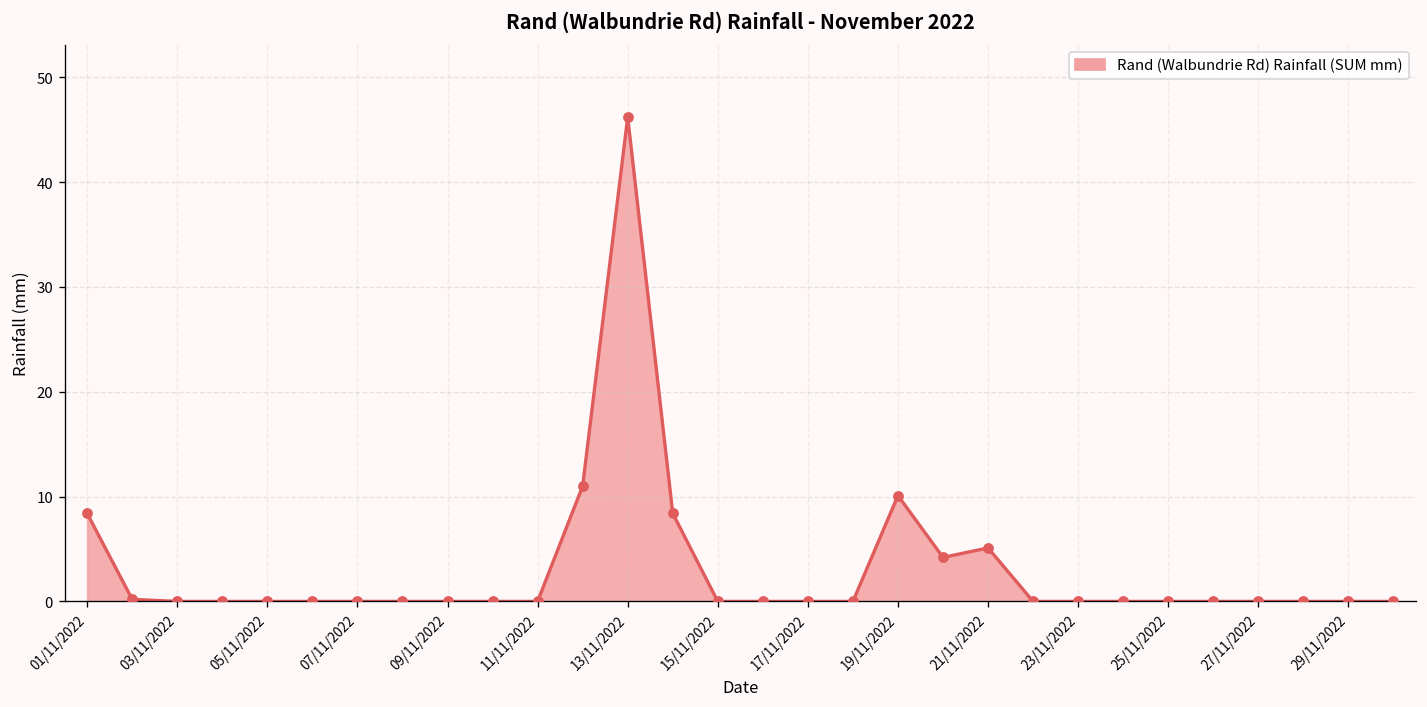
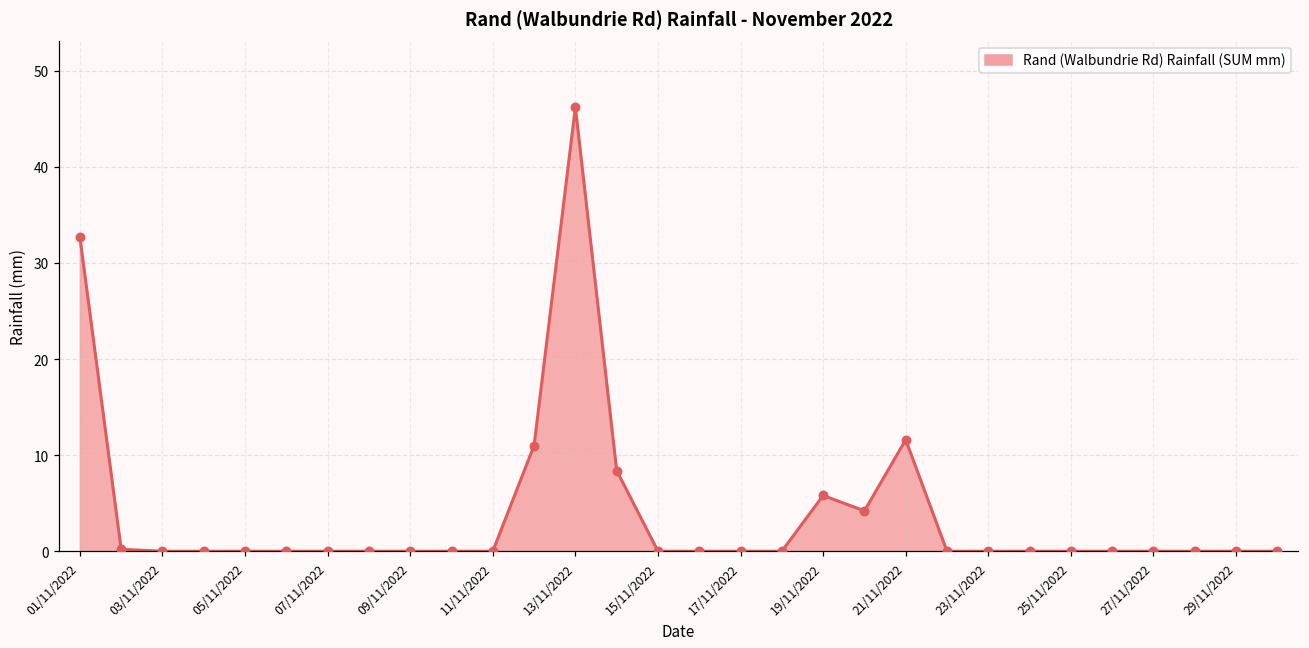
01/11/2022: 8 -> 33
19/11/2022: 10 -> 6
21/11/2022: 5 -> 12
